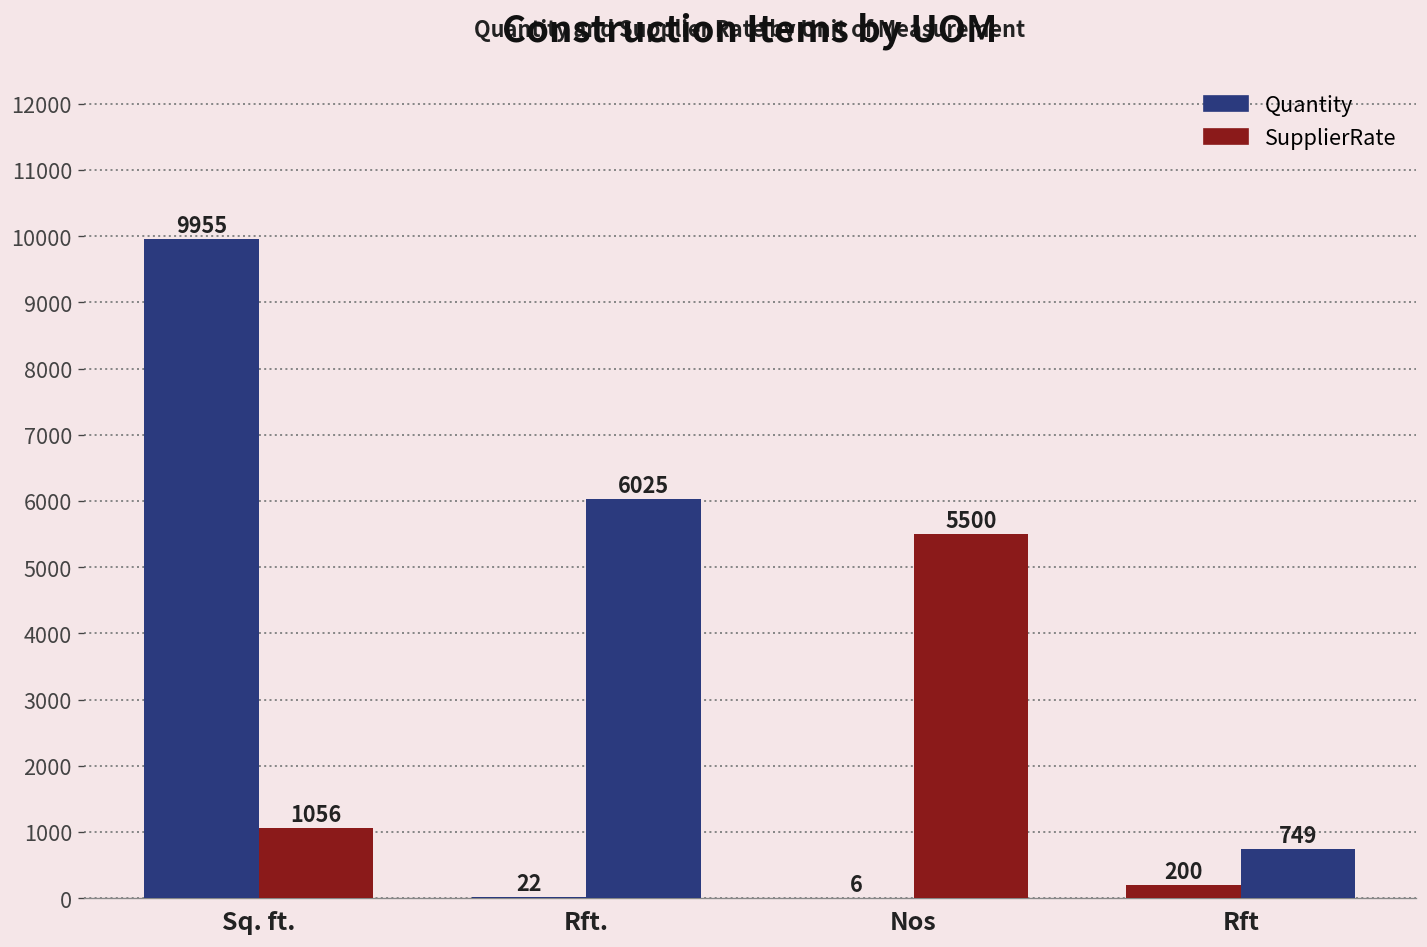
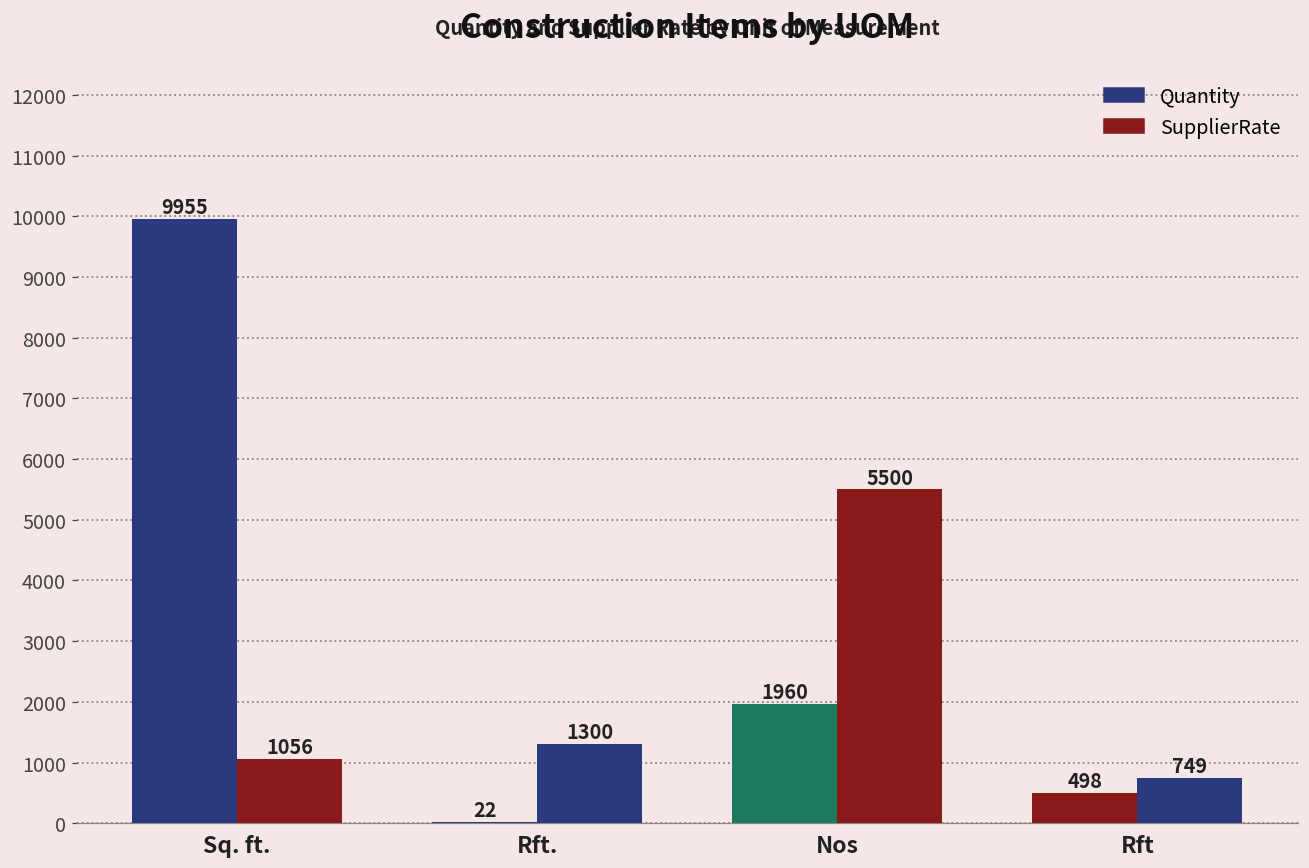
SupplierRate, Rft.: 6025 -> 1300
Quantity, Nos: 6 -> 1960
Quantity, Rft: 200 -> 498
